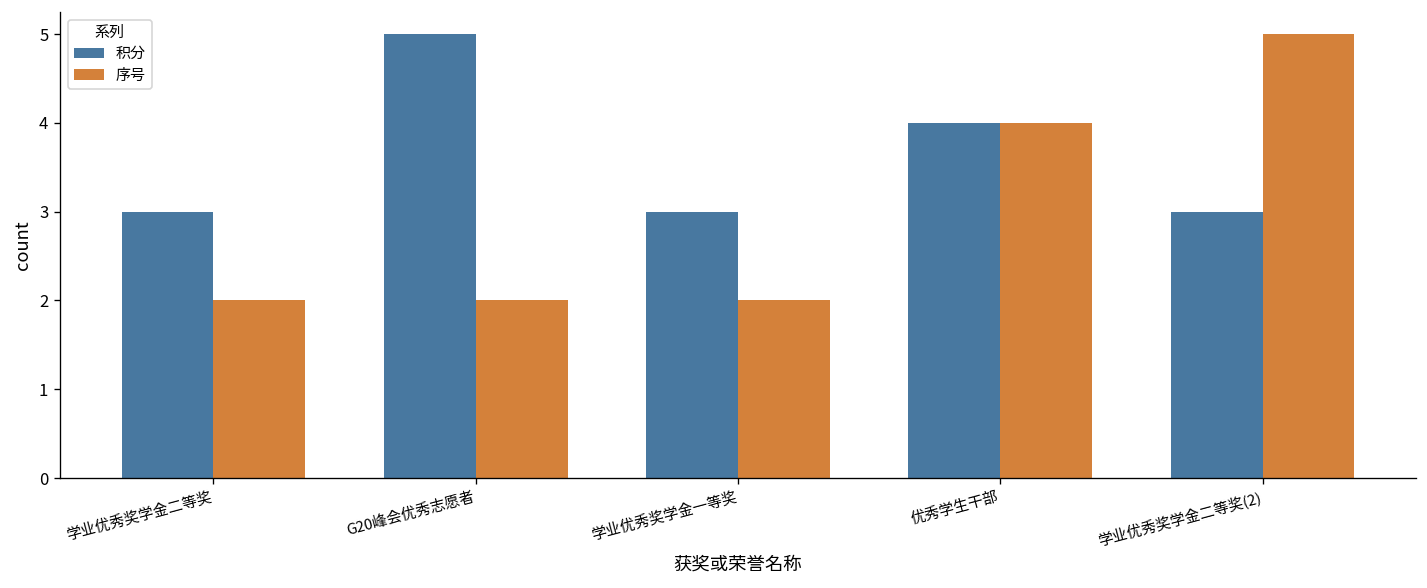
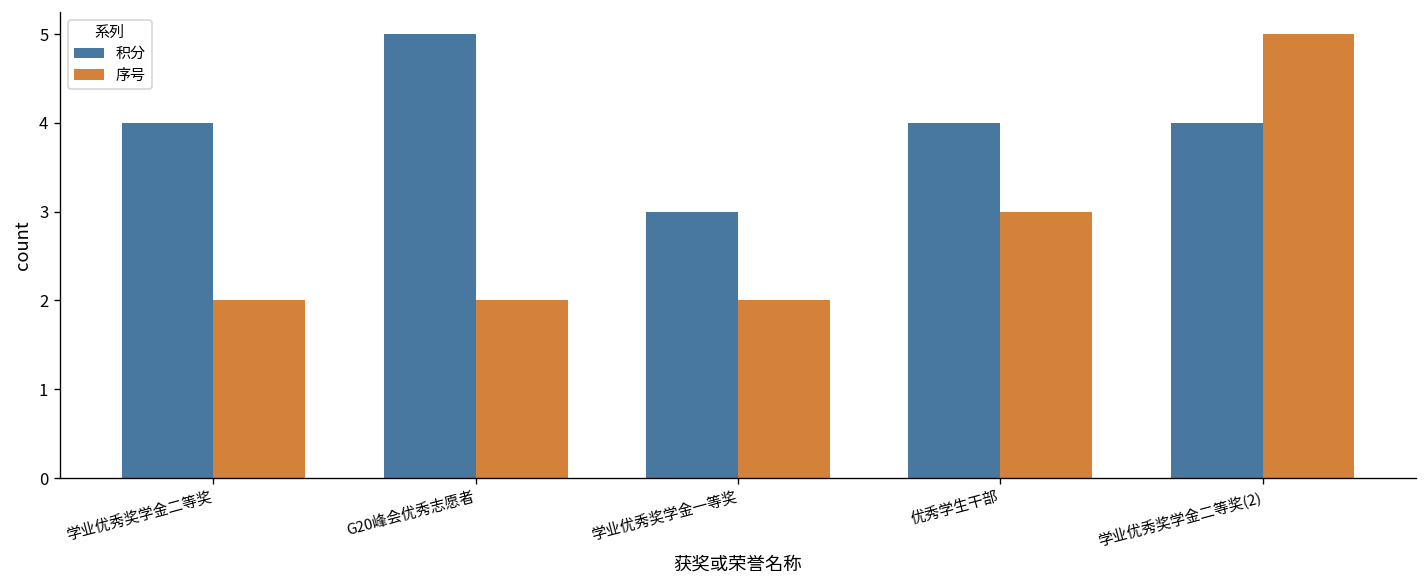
积分, 学业优秀奖学金二等奖: 3 -> 4
序号, 优秀学生干部: 4 -> 3
积分, 学业优秀奖学金二等奖(2): 3 -> 4
